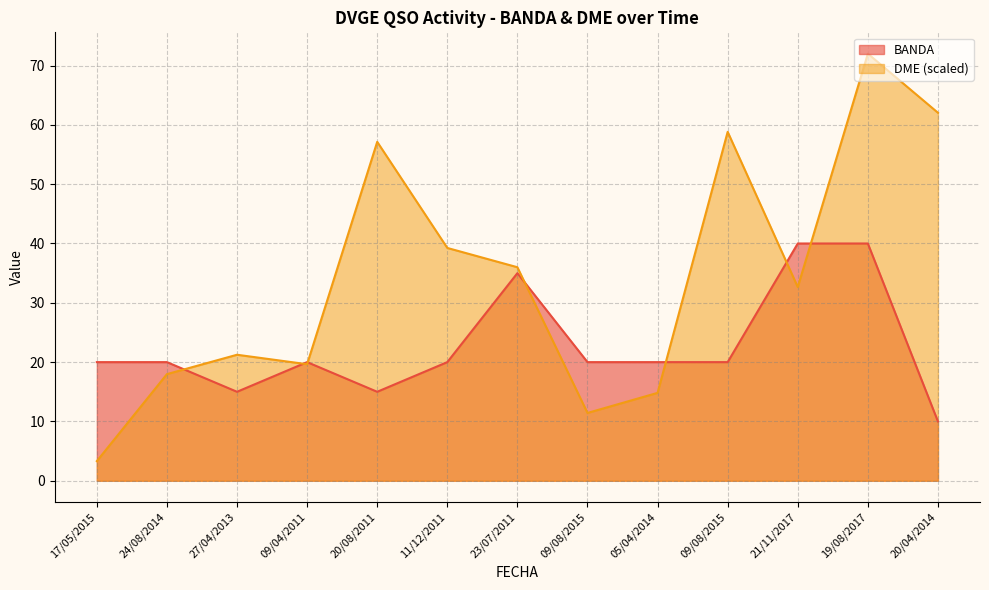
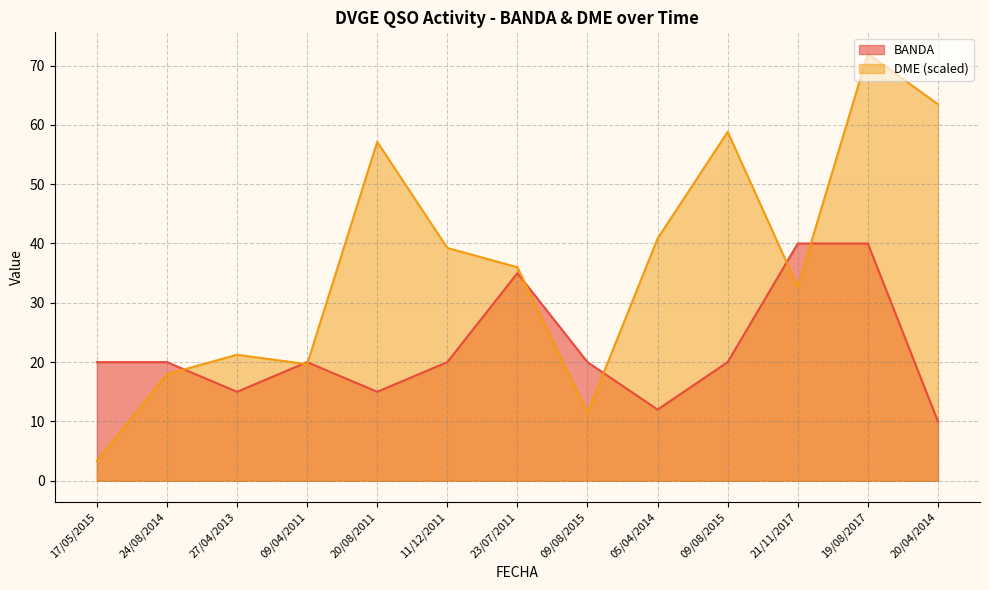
BANDA, 05/04/2014: 20 -> 12
DME (scaled), 05/04/2014: 15 -> 41
DME (scaled), 20/04/2014: 62 -> 63
